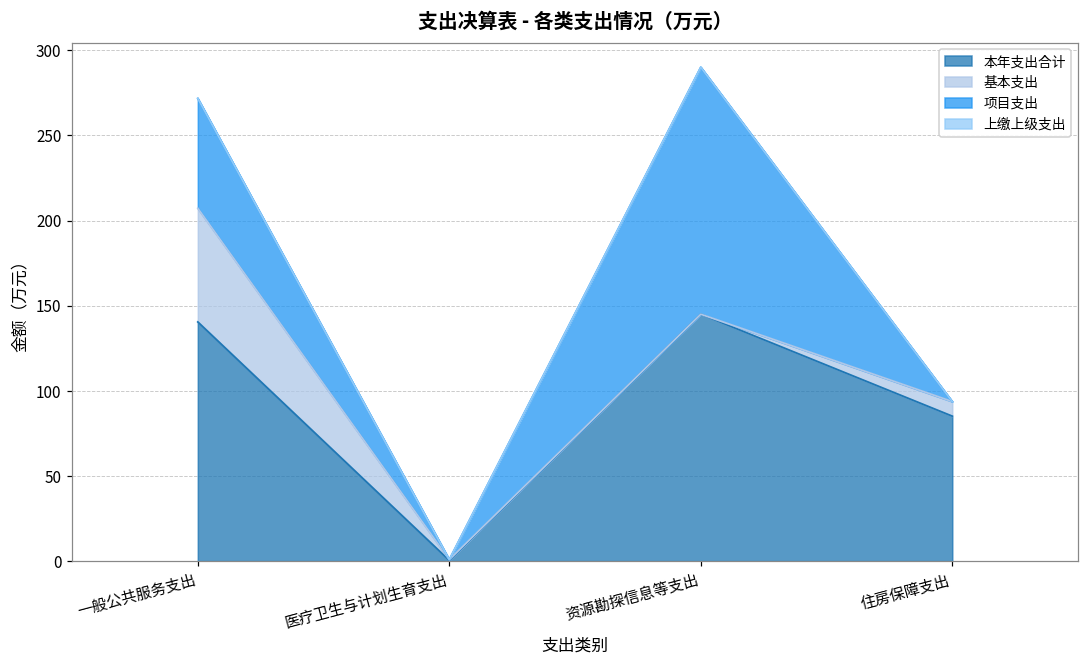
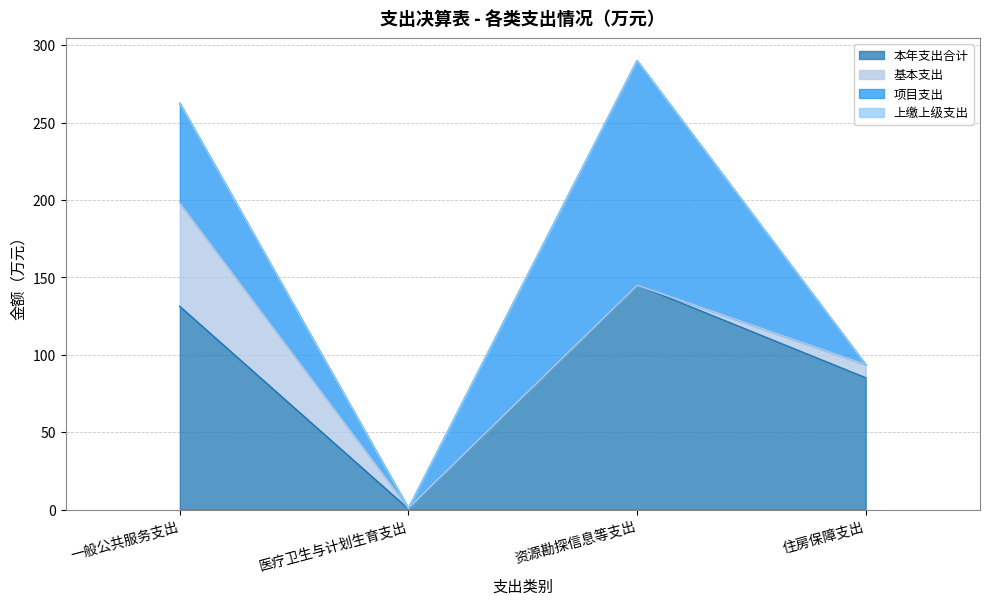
本年支出合计, 一般公共服务支出: 140 -> 131
